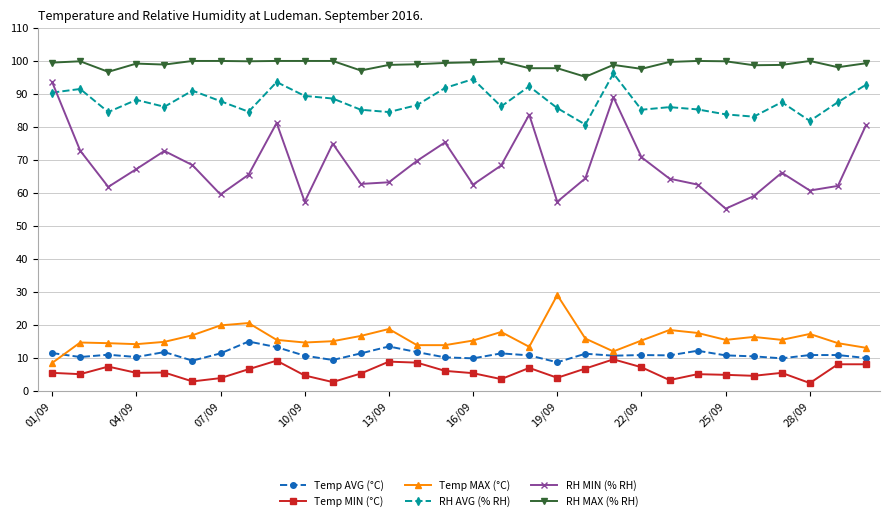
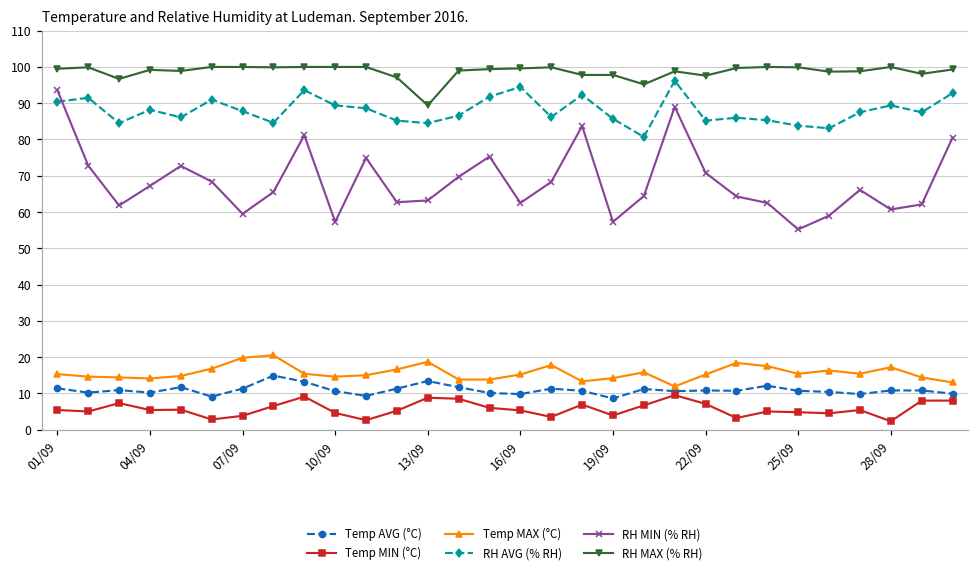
Temp MAX (°C), 01/09: 8 -> 15
RH MAX (% RH), 13/09: 99 -> 89
Temp MAX (°C), 19/09: 29 -> 14
RH AVG (% RH), 28/09: 82 -> 89
